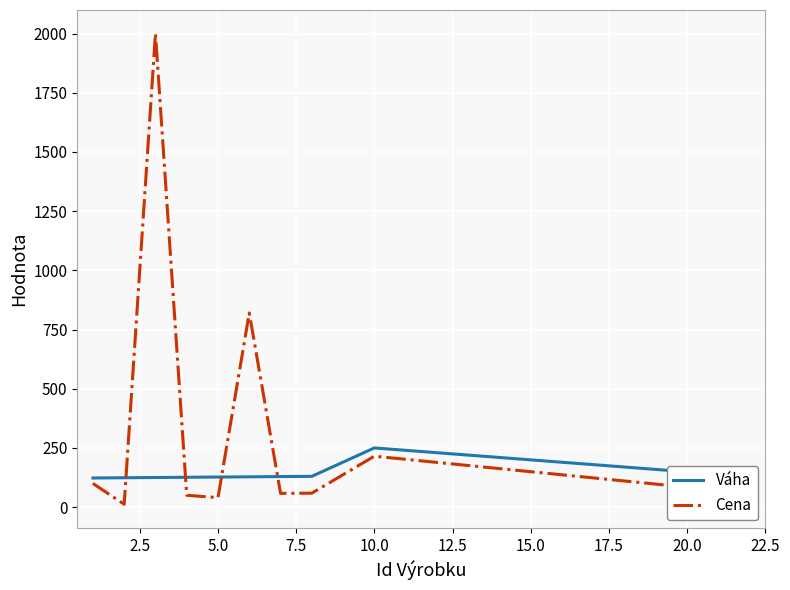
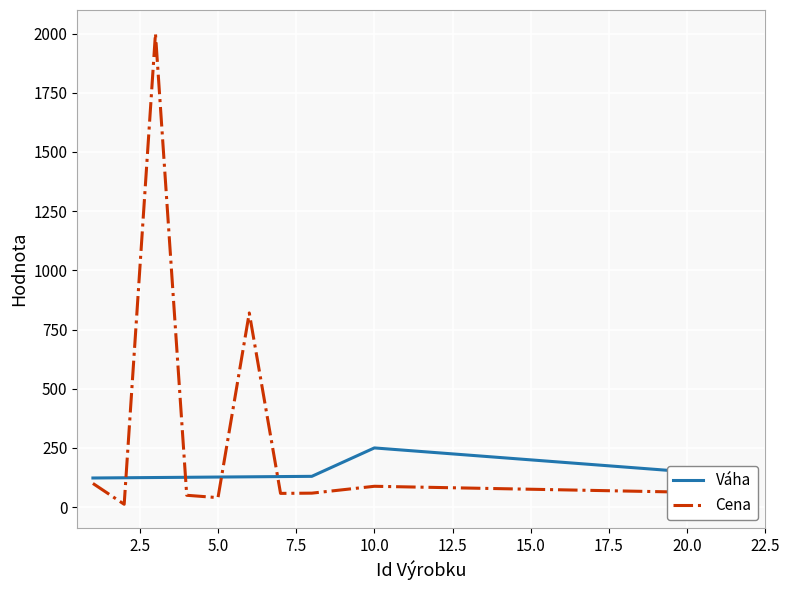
Cena, 10.0: 220 -> 90
